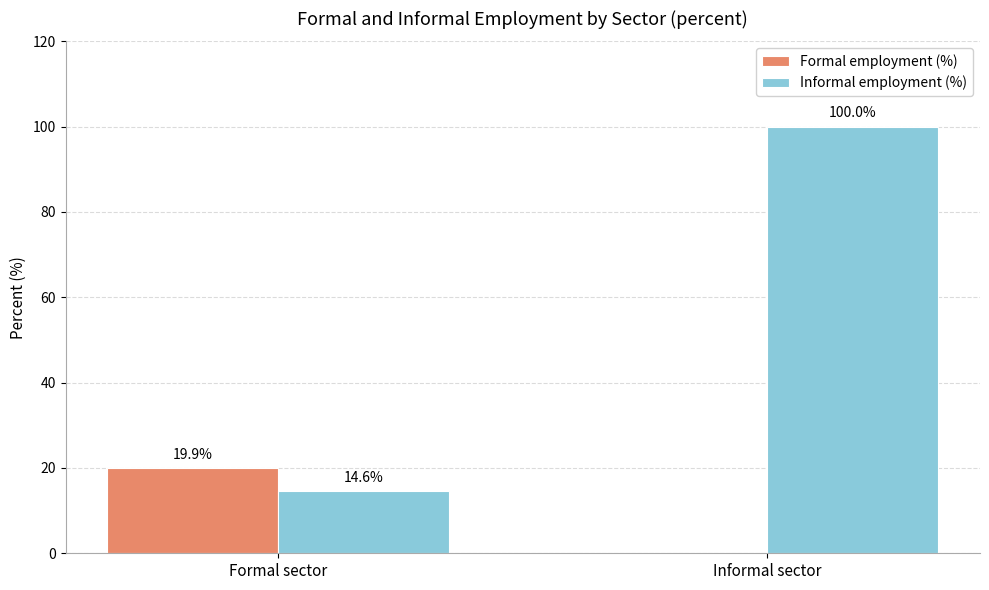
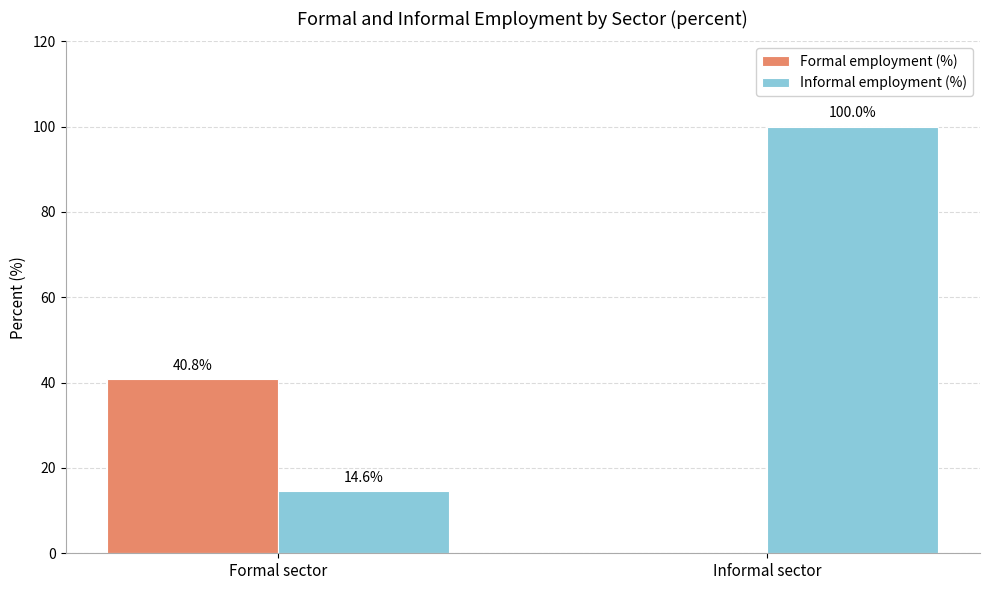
Formal employment (%), Formal sector: 19.9% -> 40.8%
